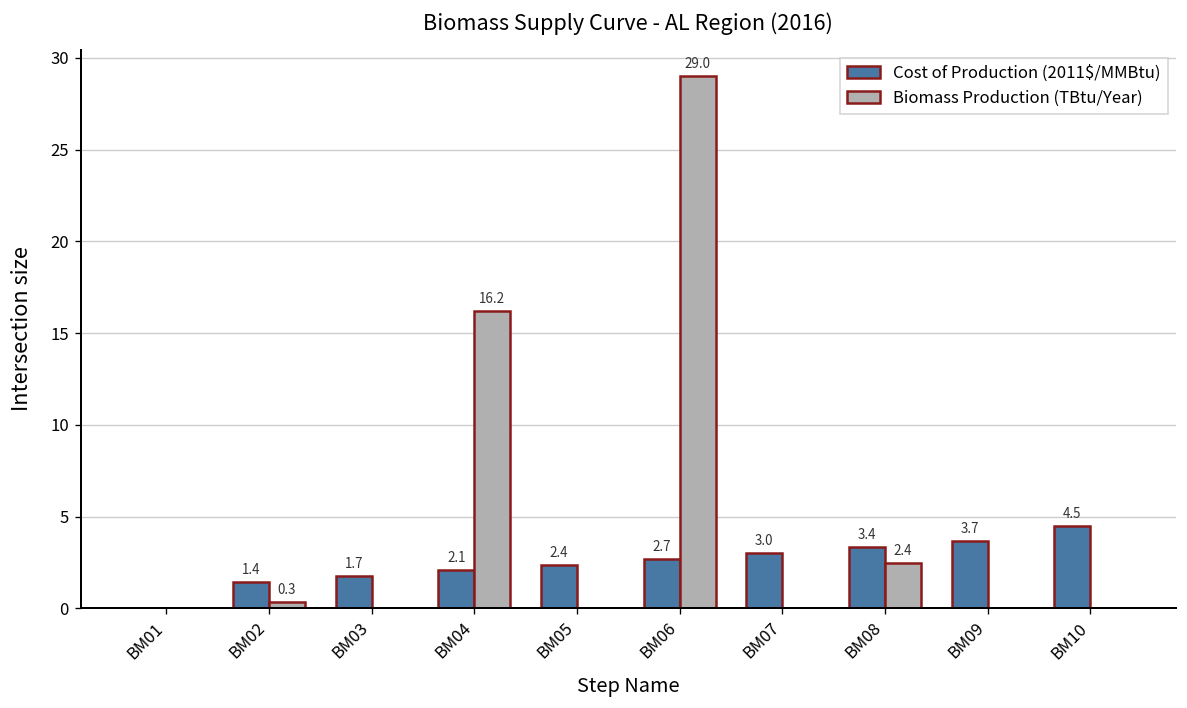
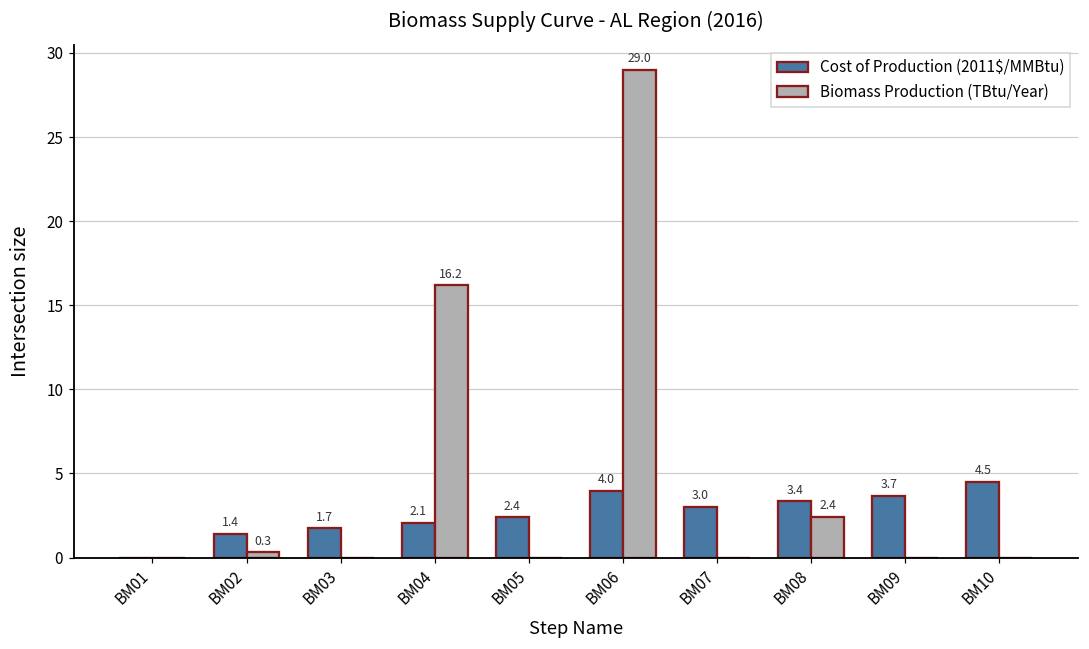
Cost of Production (2011$/MMBtu), BM06: 2.7 -> 4.0
